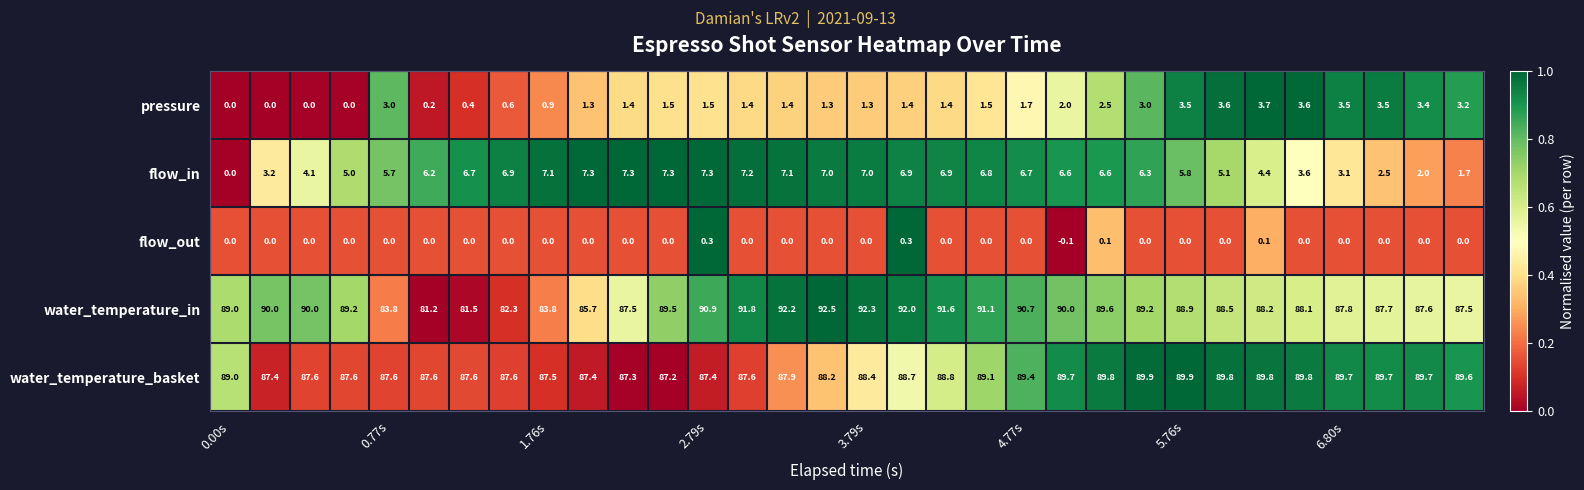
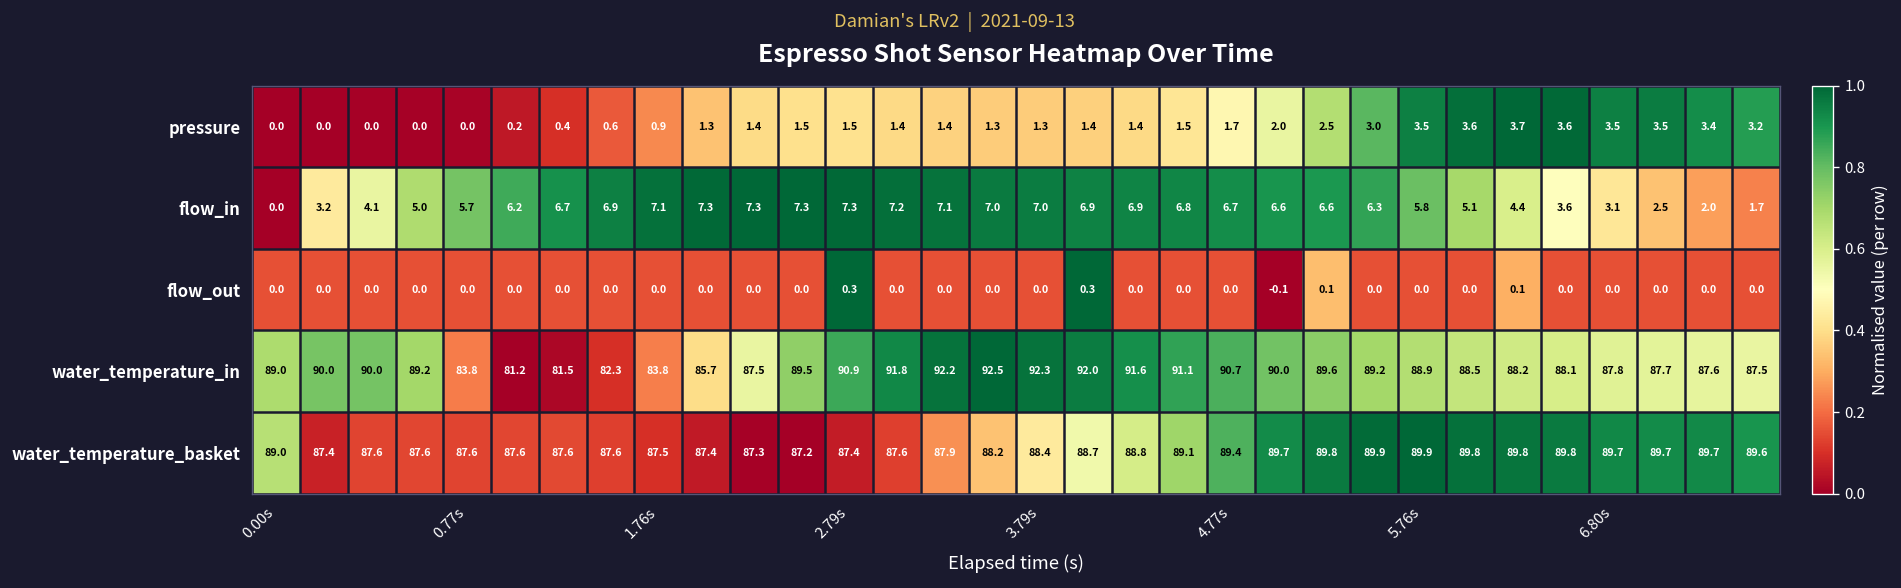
pressure, 0.77s: 3.0 -> 0.0
